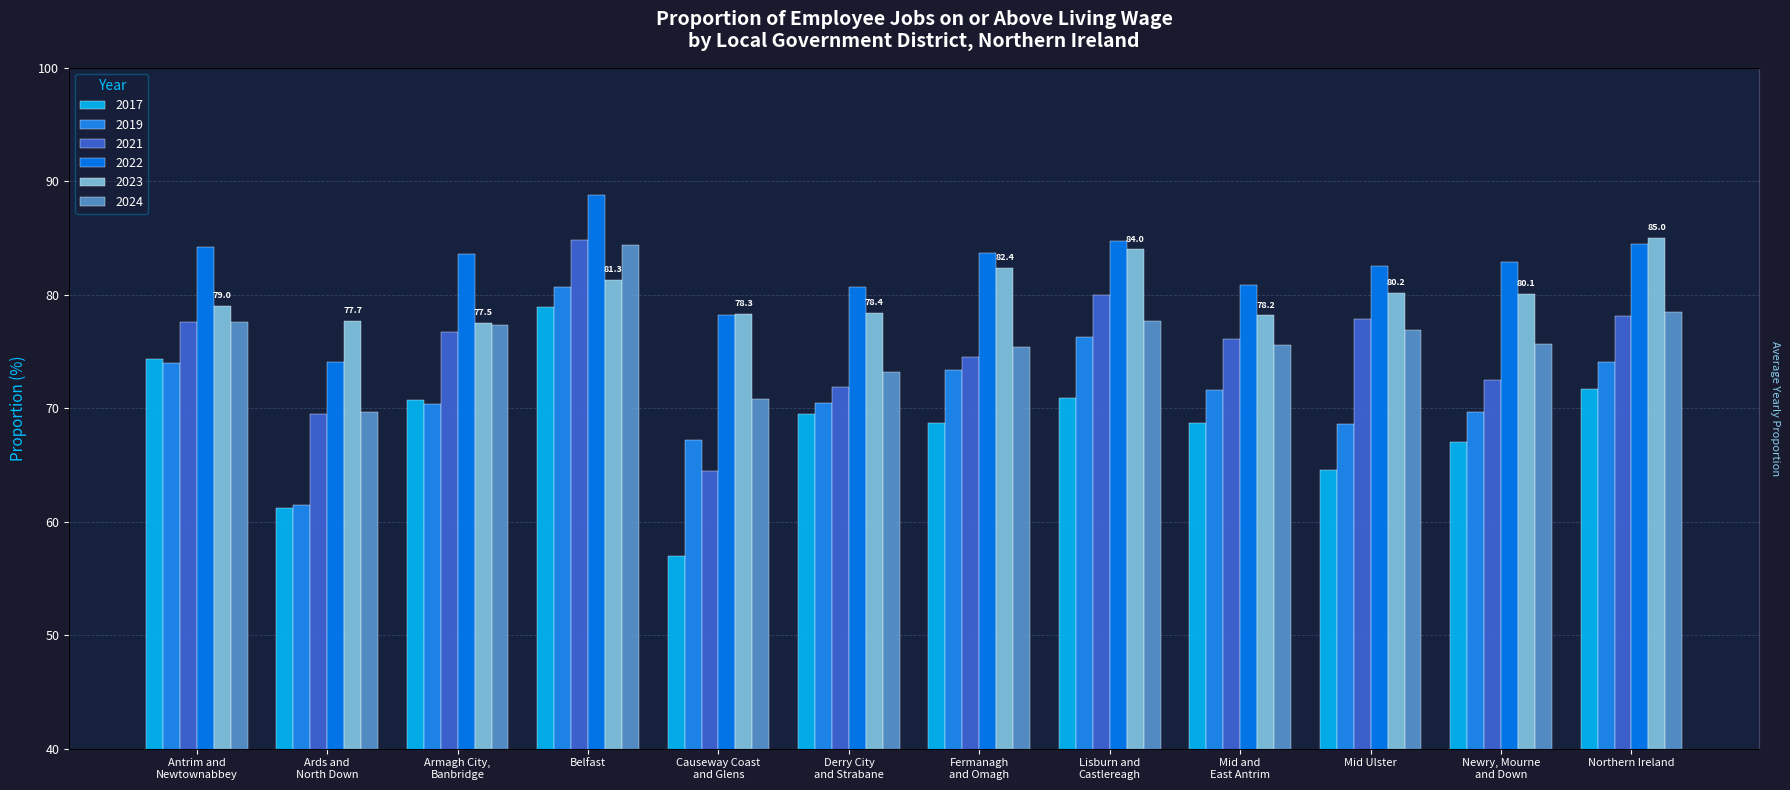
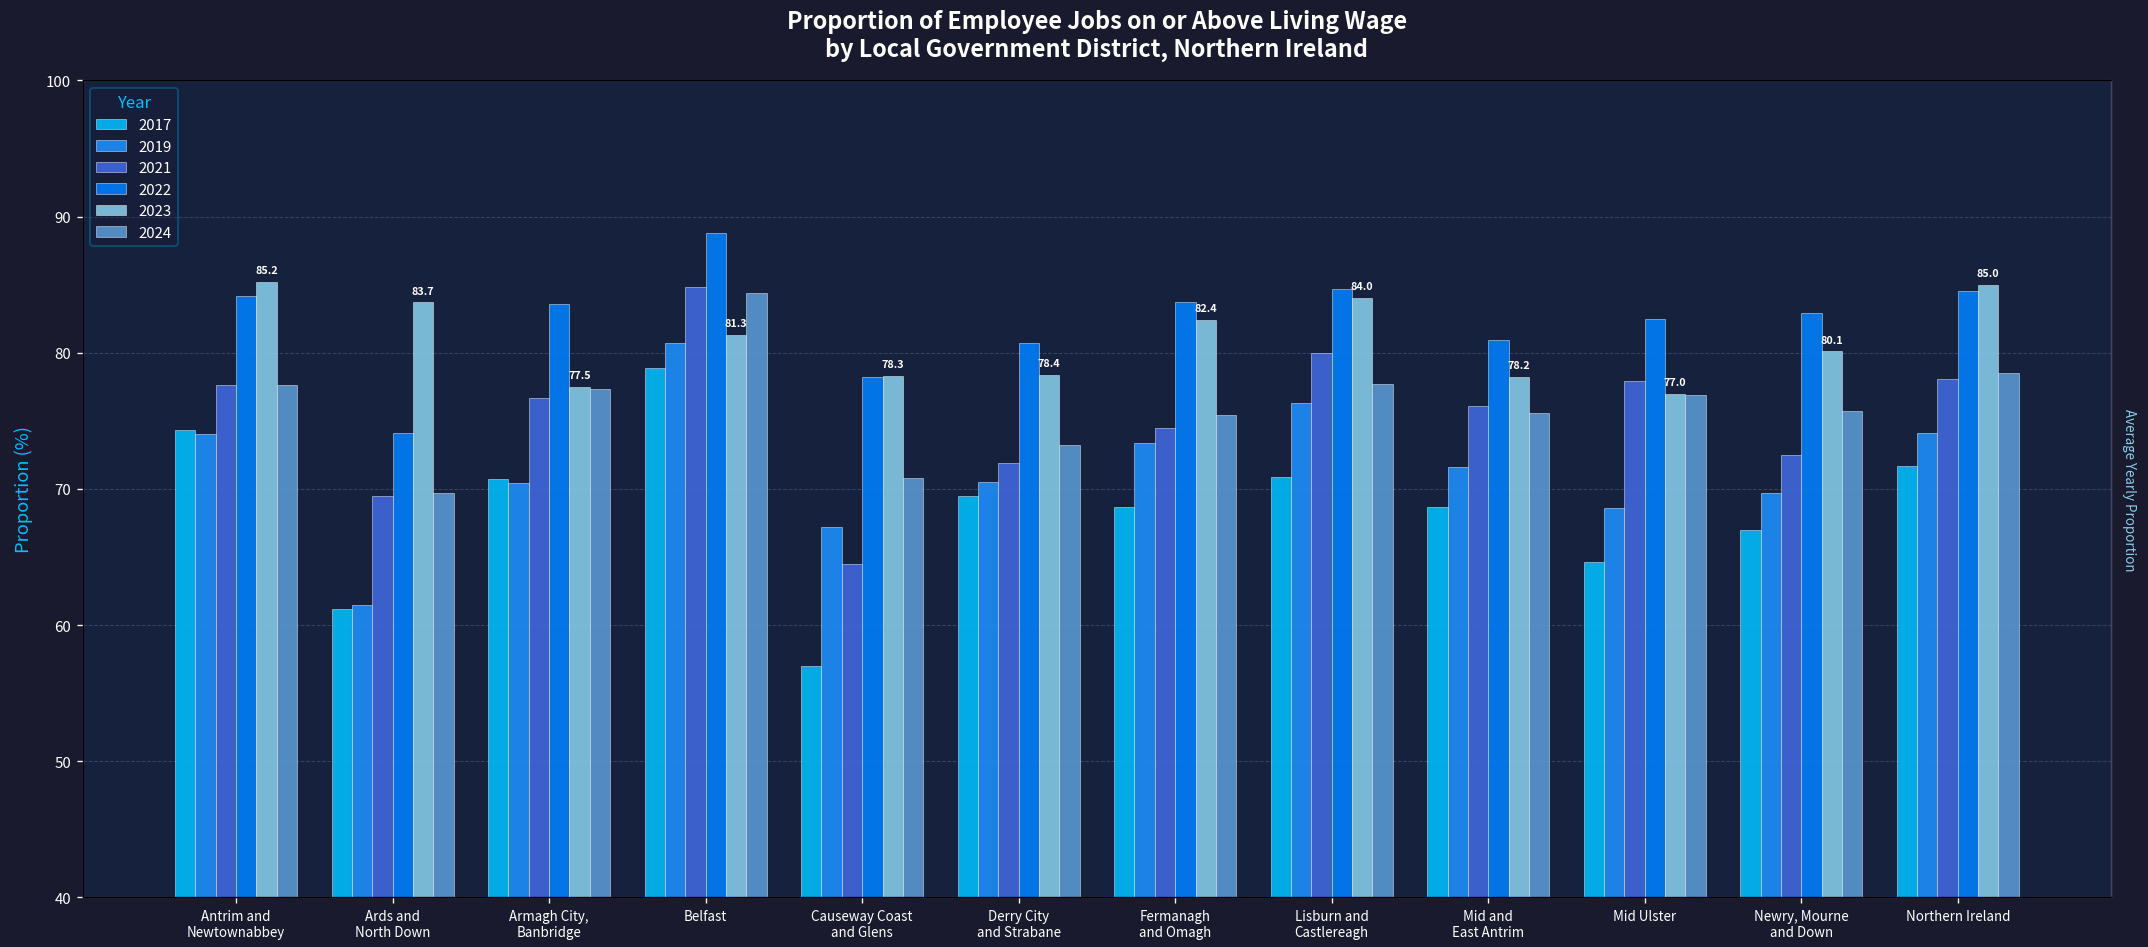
2023, Antrim and Newtownabbey: 79.0 -> 85.2
2023, Ards and North Down: 77.7 -> 83.7
2023, Mid Ulster: 80.2 -> 77.0
